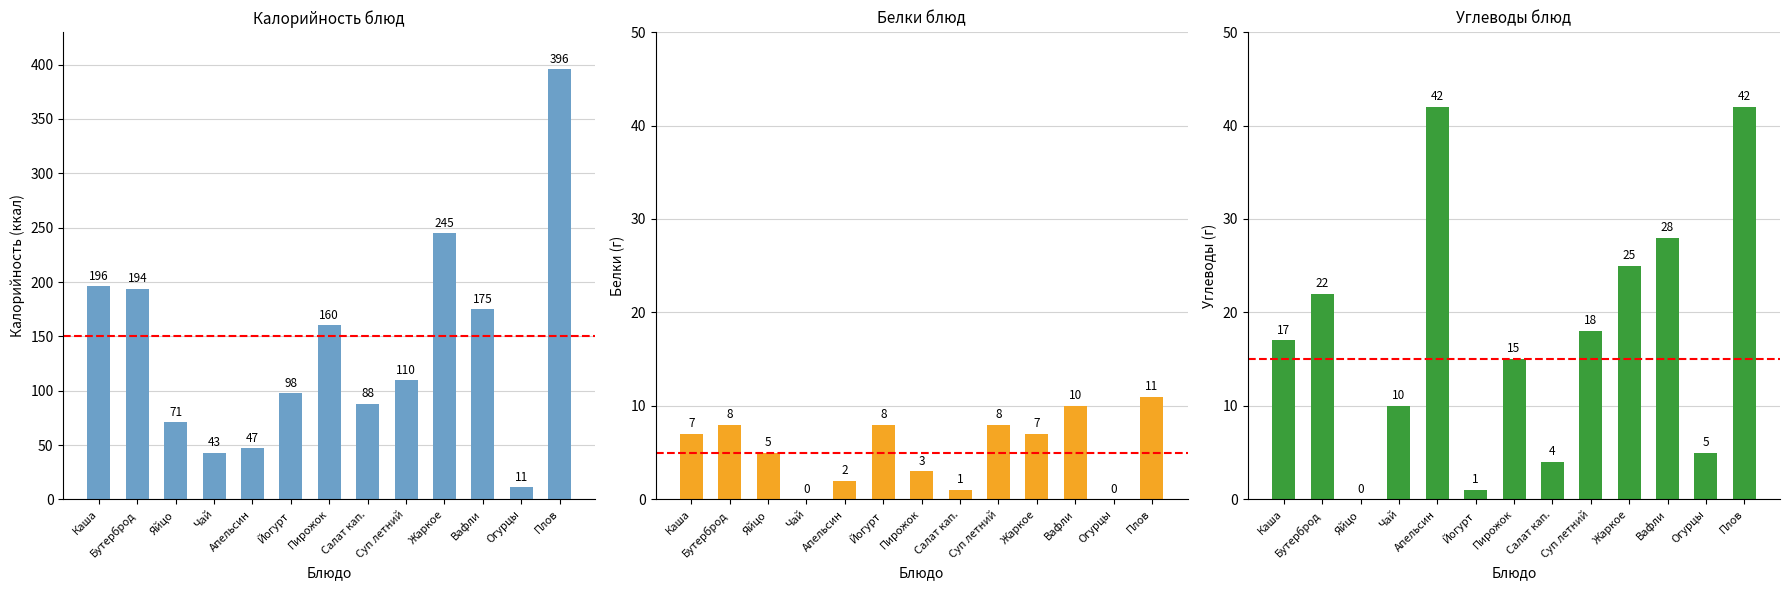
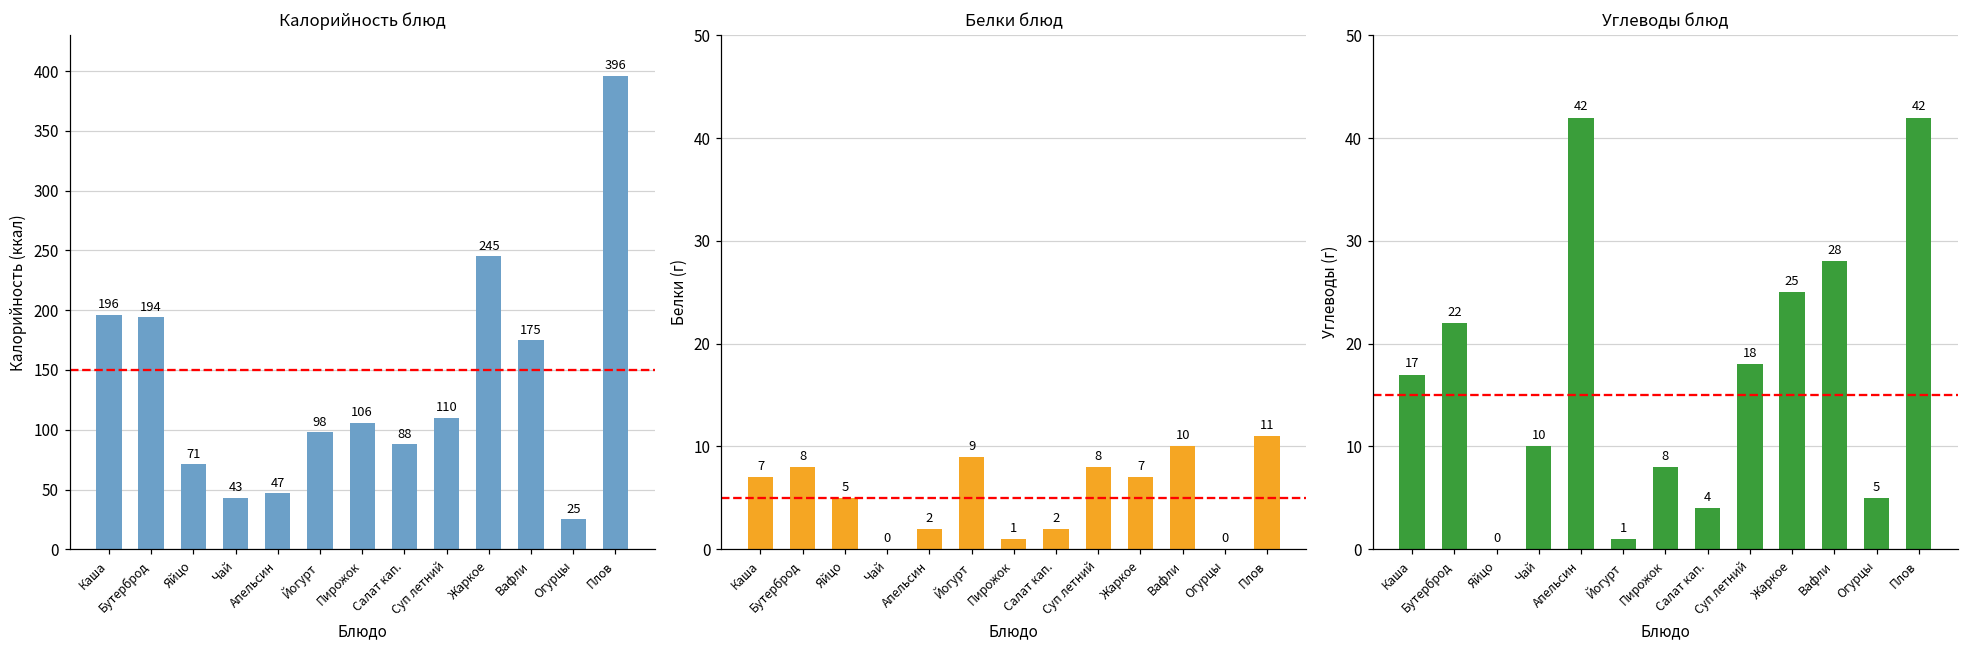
Калорийность блюд, Пирожок: 160 -> 106
Калорийность блюд, Огурцы: 11 -> 25
Белки блюд, Йогурт: 8 -> 9
Белки блюд, Пирожок: 3 -> 1
Белки блюд, Салат кап.: 1 -> 2
Углеводы блюд, Пирожок: 15 -> 8
